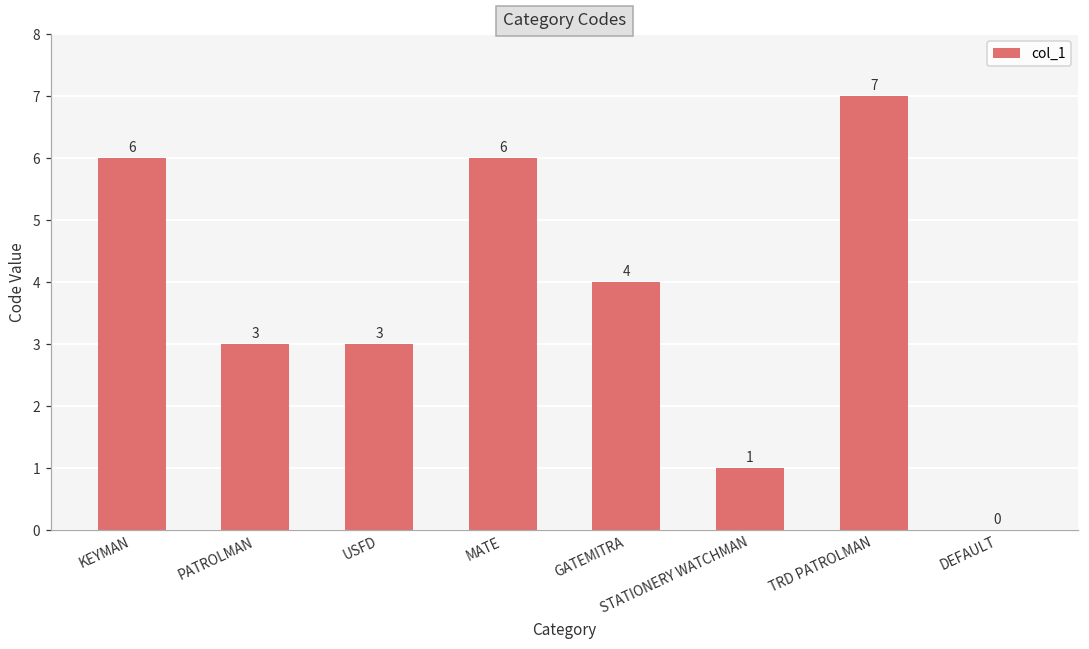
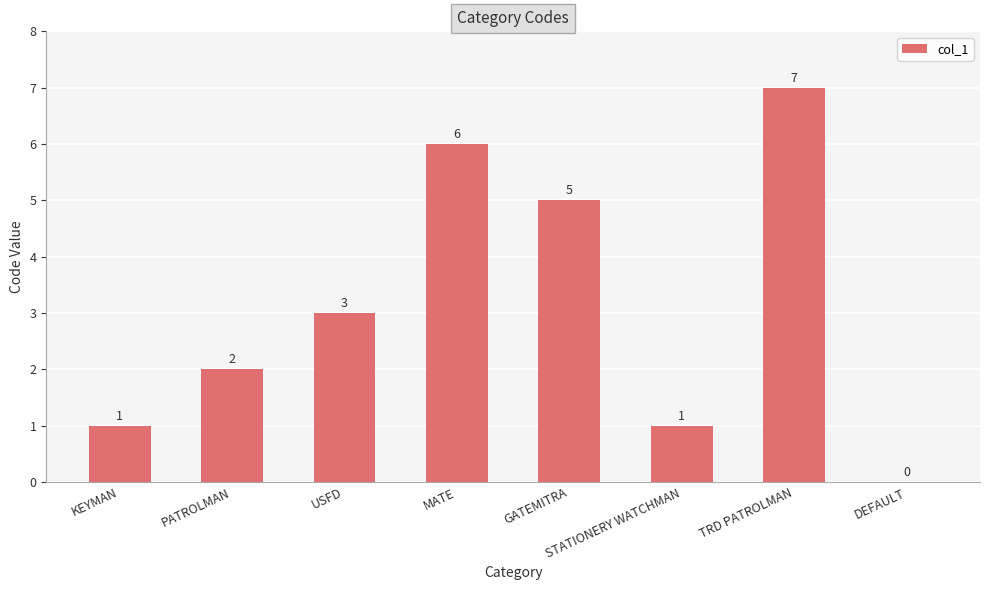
KEYMAN: 6 -> 1
PATROLMAN: 3 -> 2
GATEMITRA: 4 -> 5
